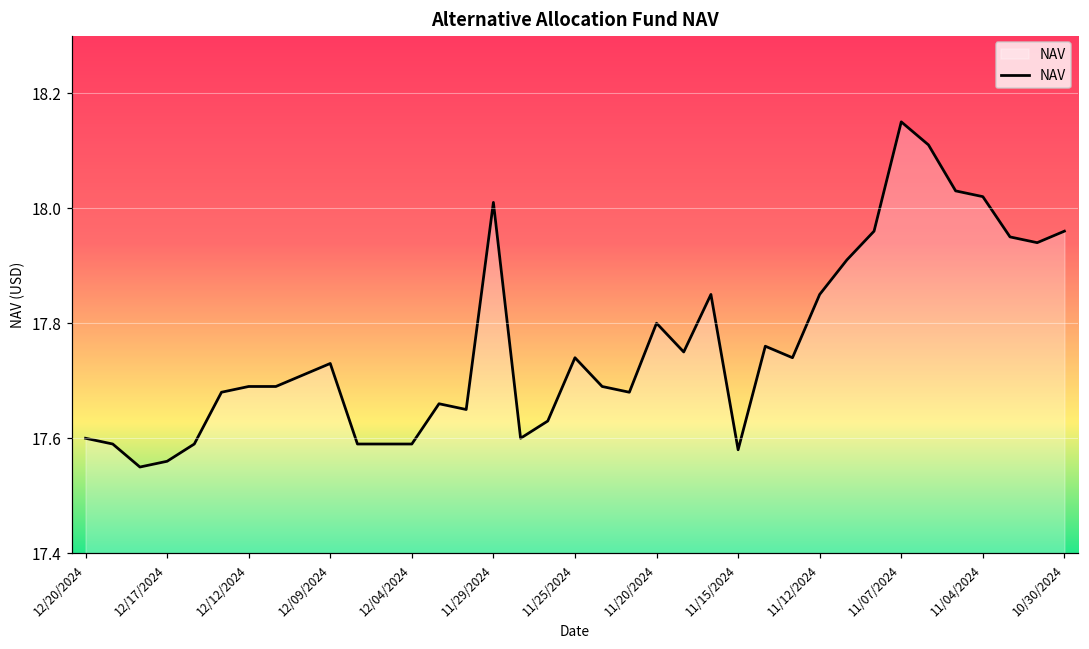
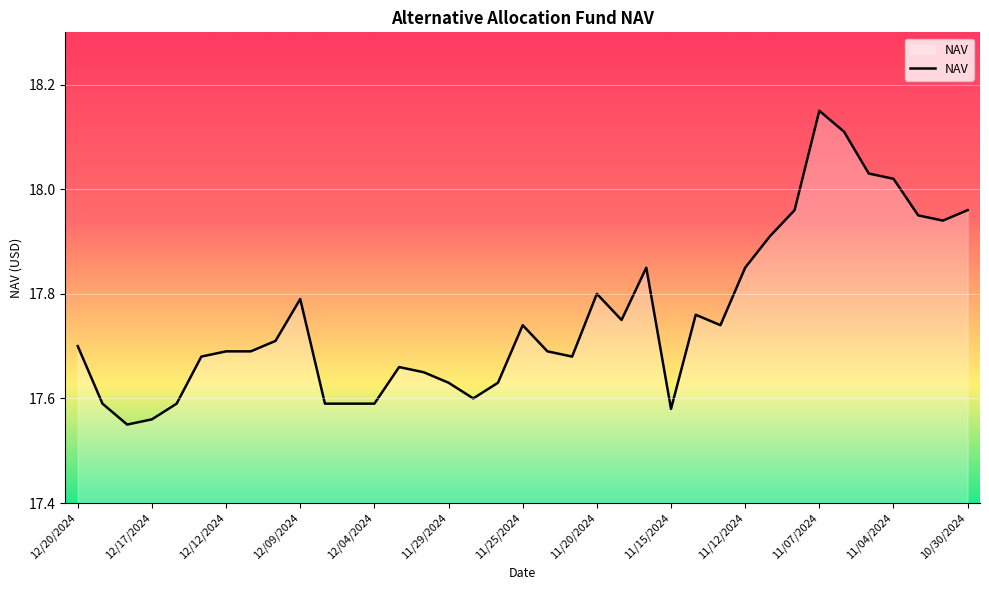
12/20/2024: 17.6 -> 17.7
12/09/2024: 17.73 -> 17.79
11/29/2024: 18.01 -> 17.63
